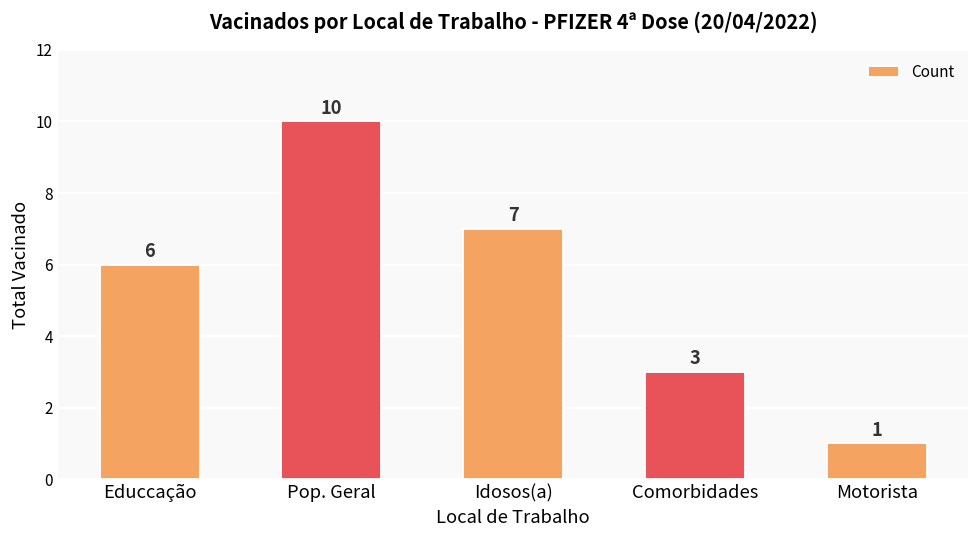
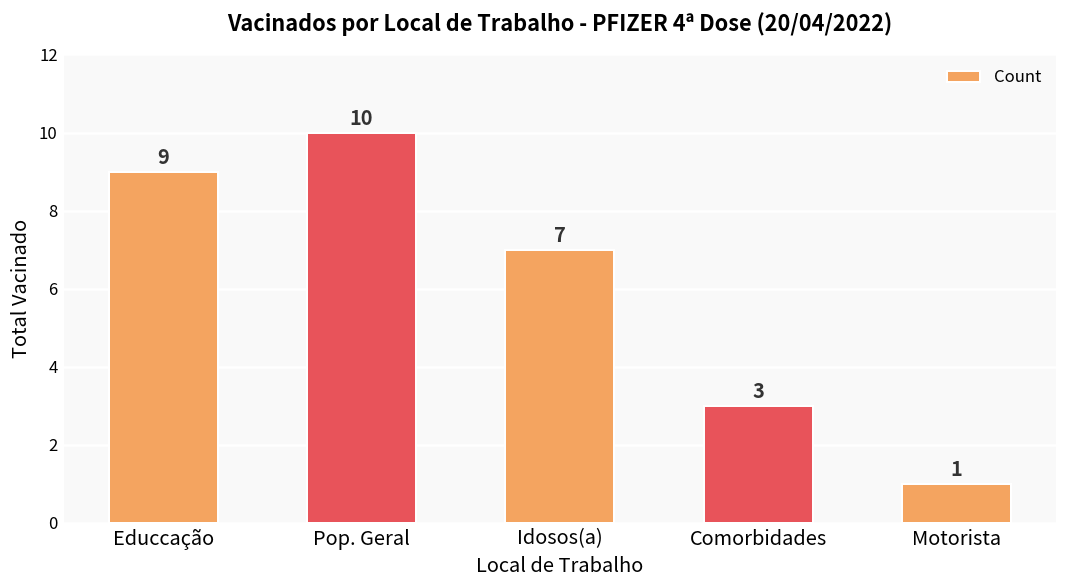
Educcação: 6 -> 9
